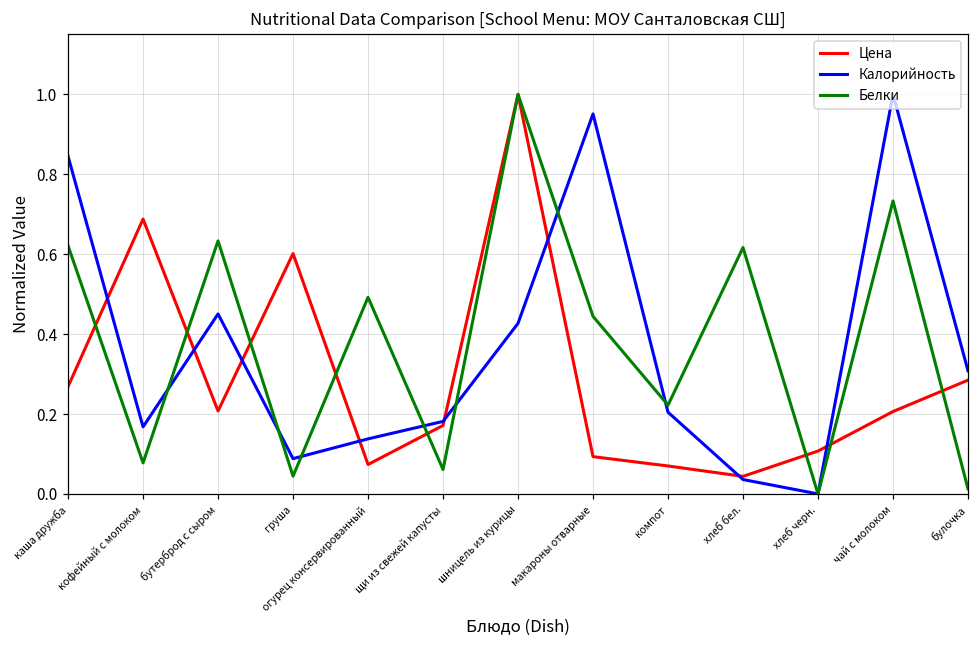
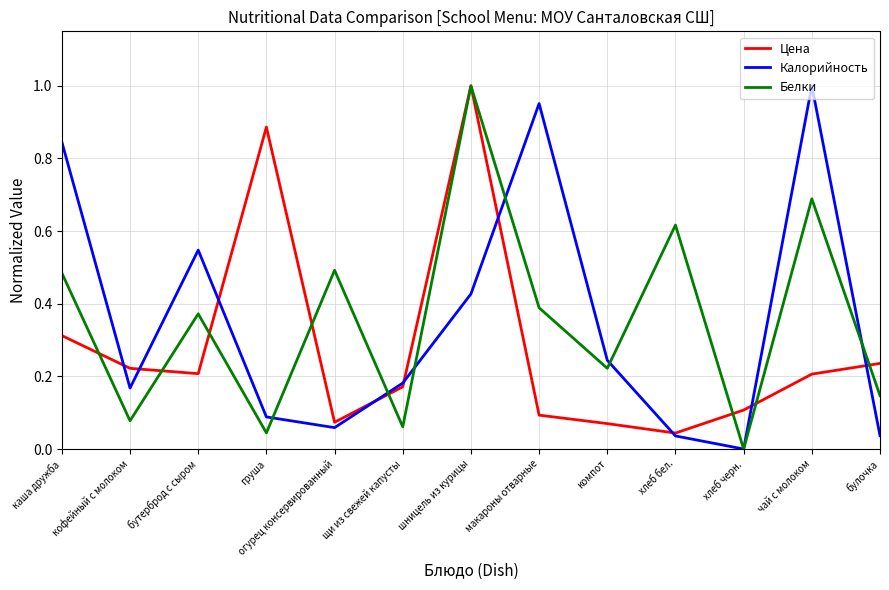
Цена, каша дружба: 0.27 -> 0.31
Белки, каша дружба: 0.62 -> 0.48
Цена, кофейный с молоком: 0.69 -> 0.22
Калорийность, бутерброд с сыром: 0.45 -> 0.55
Белки, бутерброд с сыром: 0.63 -> 0.37
Цена, груша: 0.60 -> 0.89
Калорийность, огурец консервированный: 0.14 -> 0.06
Белки, макароны отварные: 0.44 -> 0.39
Калорийность, компот: 0.20 -> 0.24
Белки, чай с молоком: 0.73 -> 0.69
Цена, булочка: 0.28 -> 0.24
Калорийность, булочка: 0.31 -> 0.04
Белки, булочка: 0.01 -> 0.15
